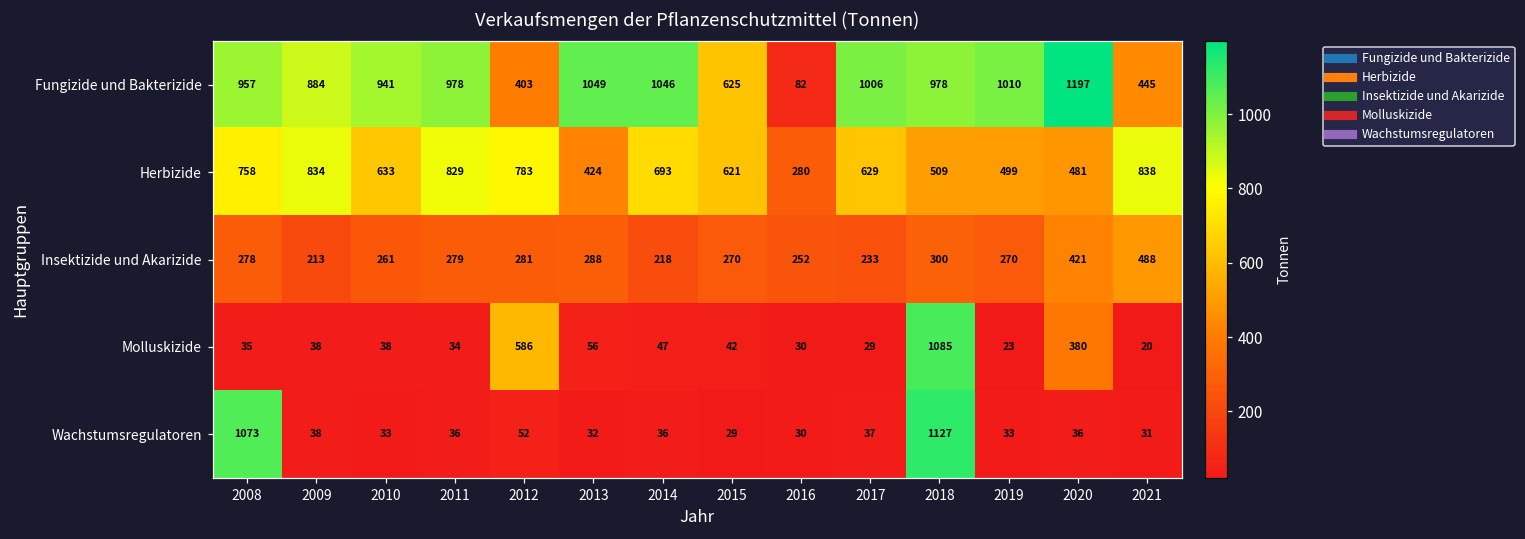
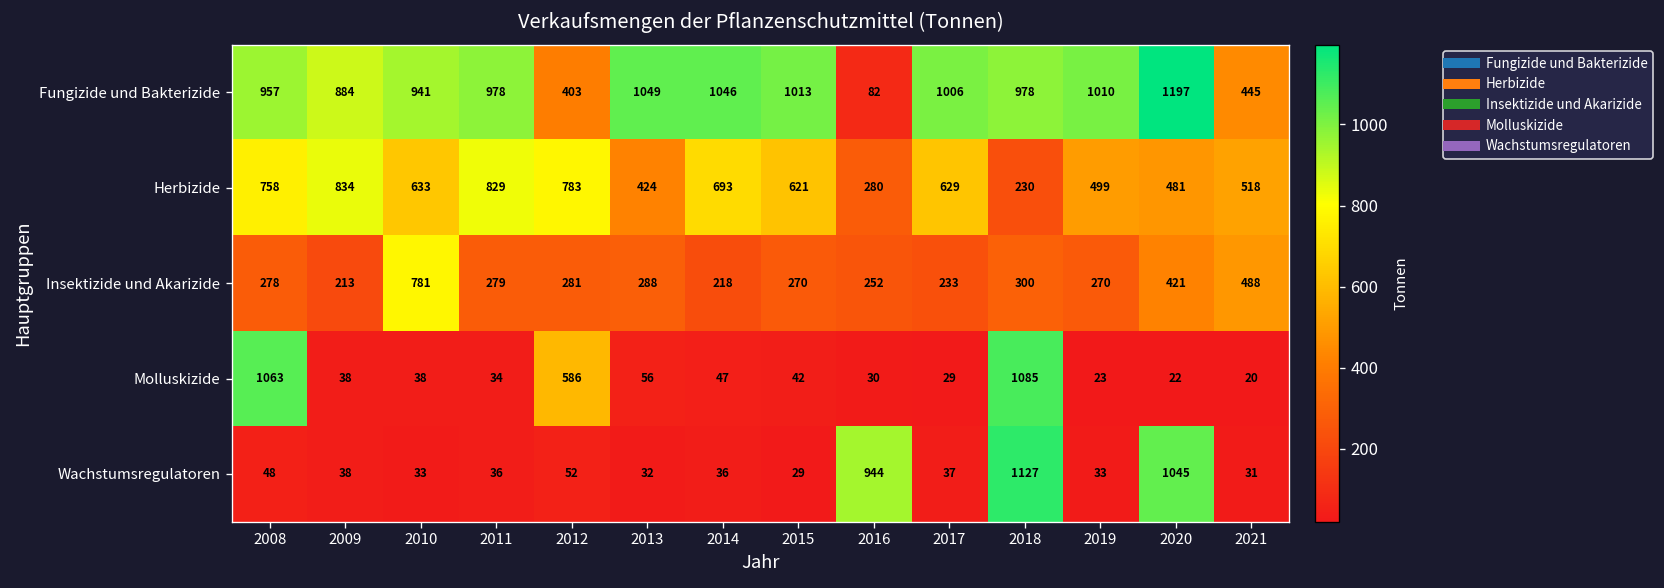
Fungizide und Bakterizide, 2015: 625 -> 1013
Herbizide, 2018: 509 -> 230
Herbizide, 2021: 838 -> 518
Insektizide und Akarizide, 2010: 261 -> 781
Molluskizide, 2008: 35 -> 1063
Molluskizide, 2020: 380 -> 22
Wachstumsregulatoren, 2008: 1073 -> 48
Wachstumsregulatoren, 2016: 30 -> 944
Wachstumsregulatoren, 2020: 36 -> 1045
